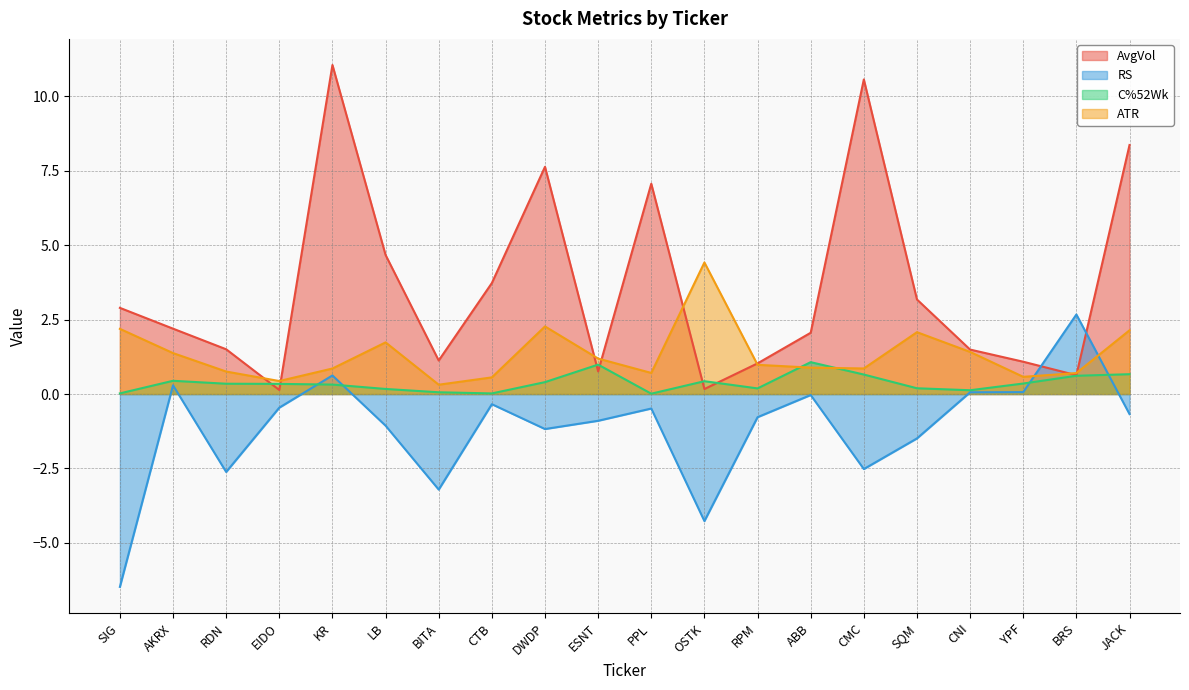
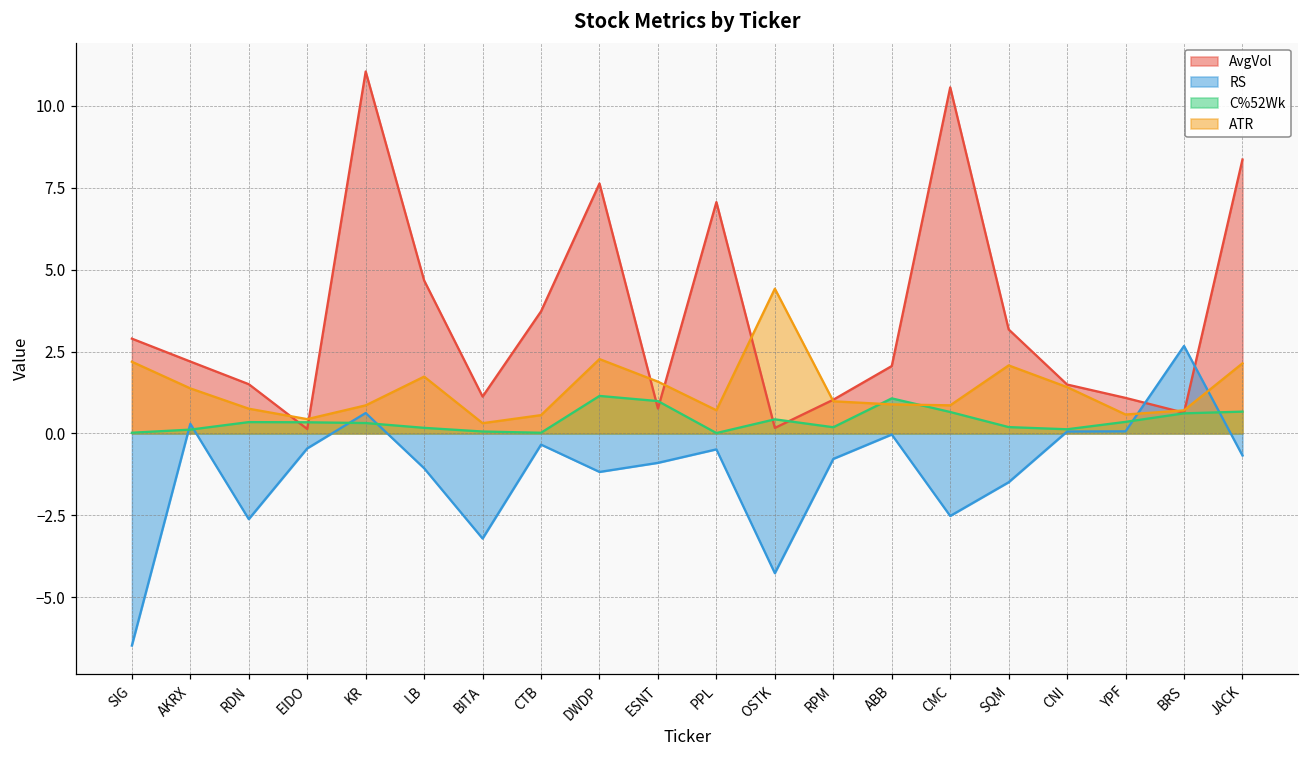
C%52Wk, AKRX: 0.4 -> 0.1
C%52Wk, DWDP: 0.4 -> 1.1
ATR, ESNT: 1.2 -> 1.6
